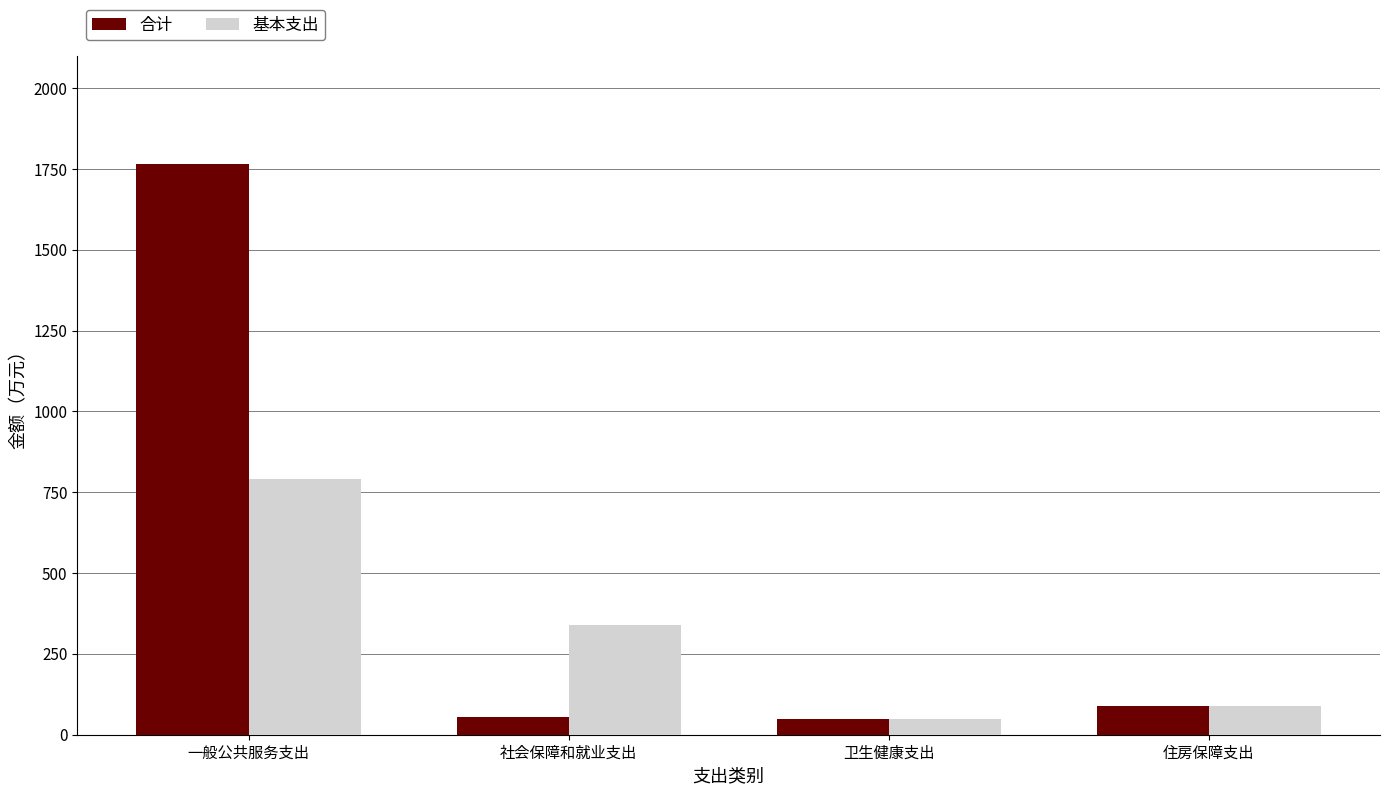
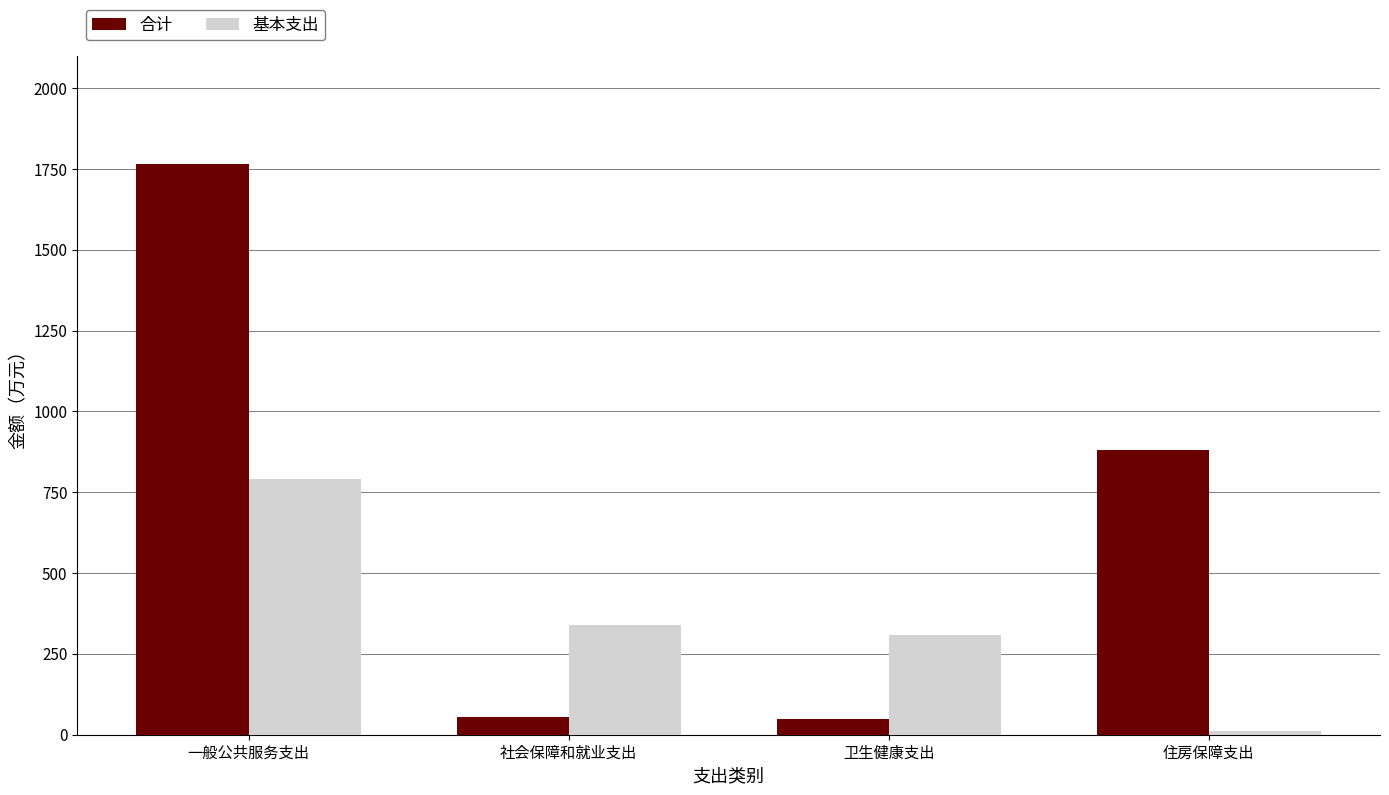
基本支出, 卫生健康支出: 50 -> 310
合计, 住房保障支出: 90 -> 880
基本支出, 住房保障支出: 90 -> 10
